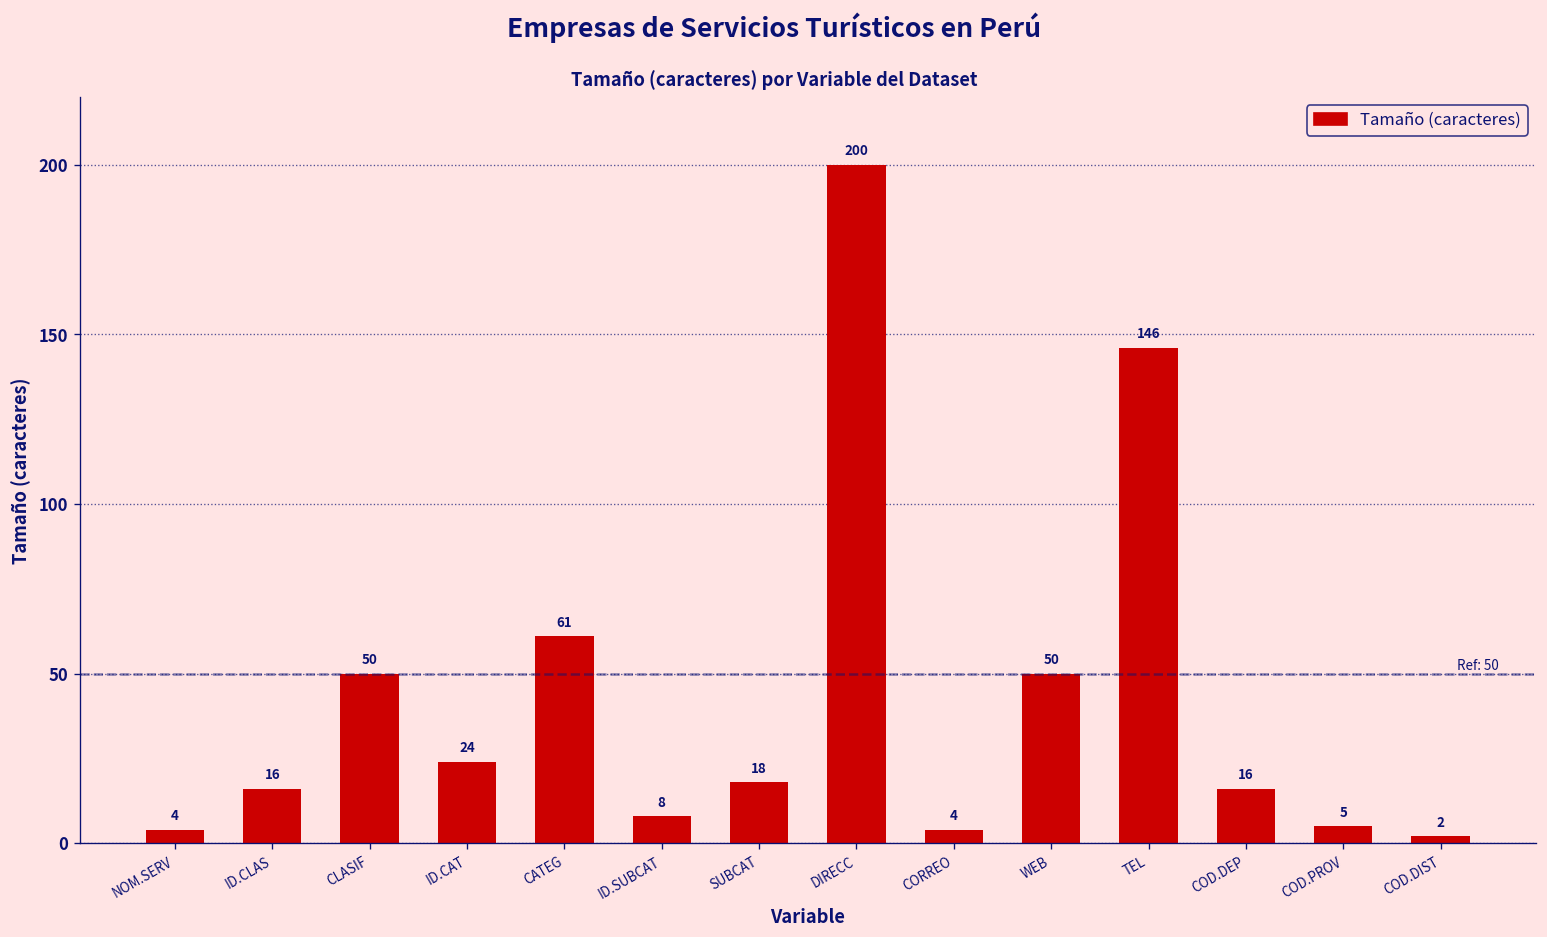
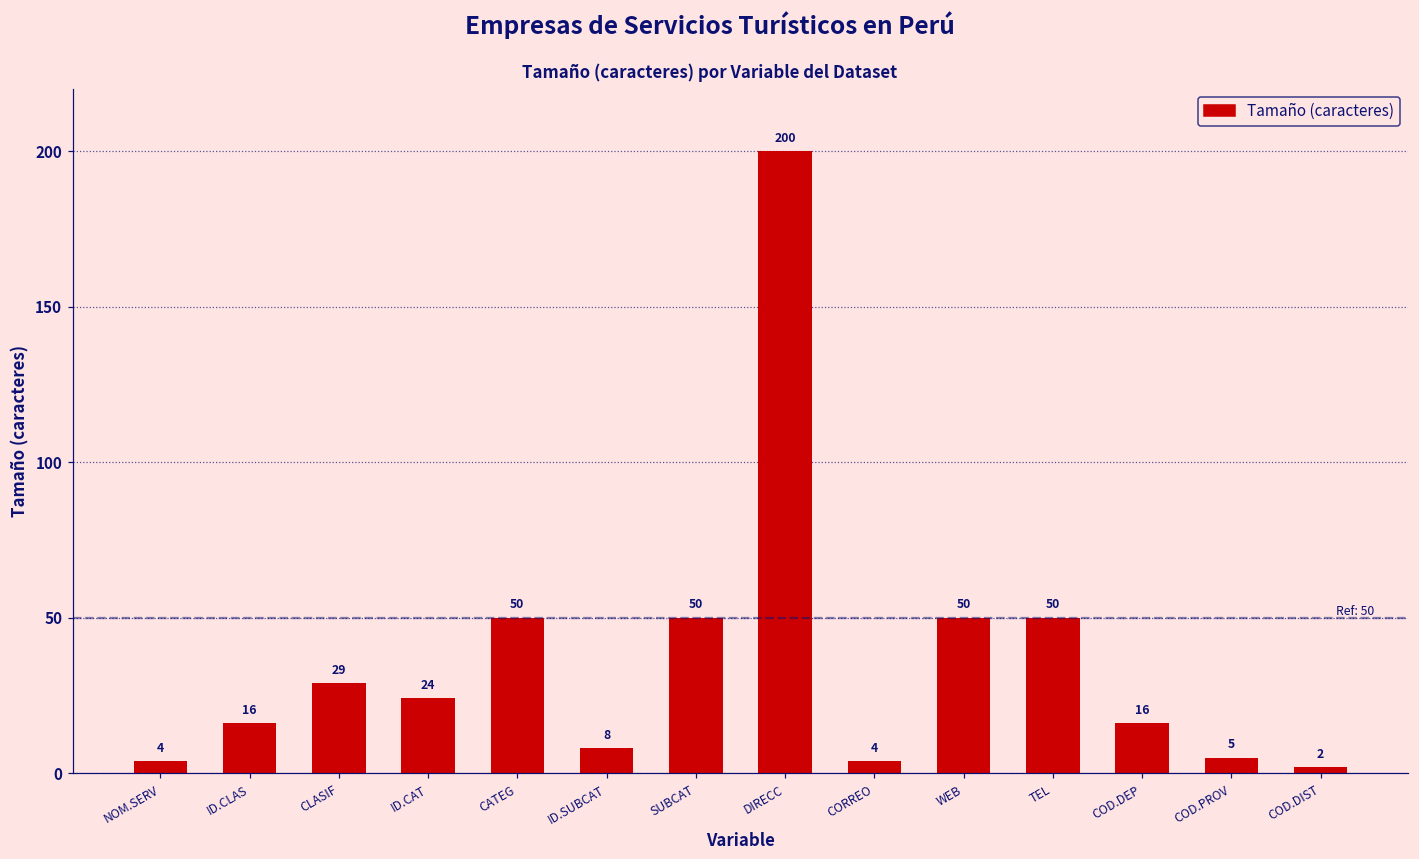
CLASIF: 50 -> 29
CATEG: 61 -> 50
SUBCAT: 18 -> 50
TEL: 146 -> 50
